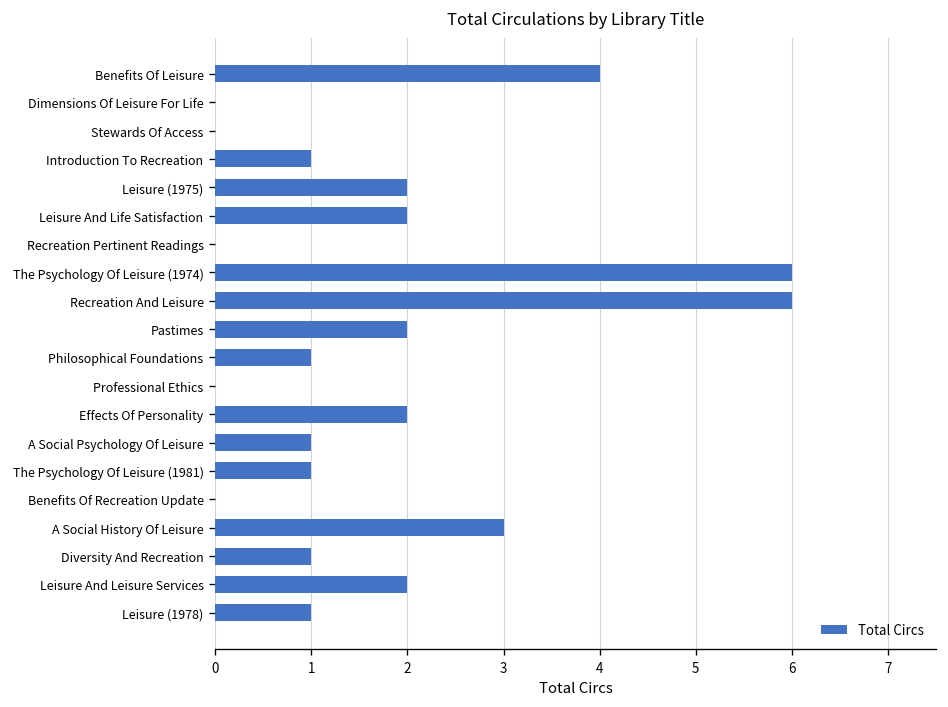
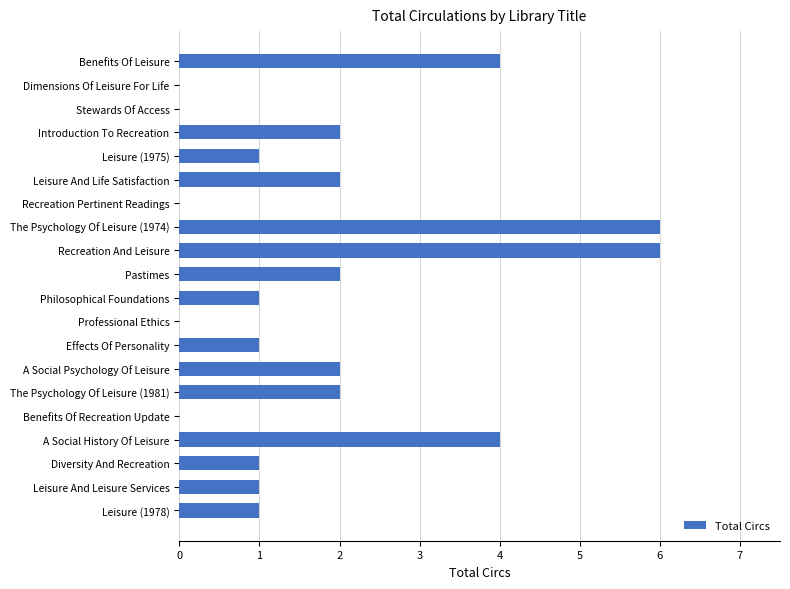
Introduction To Recreation: 1 -> 2
Leisure (1975): 2 -> 1
Effects Of Personality: 2 -> 1
A Social Psychology Of Leisure: 1 -> 2
The Psychology Of Leisure (1981): 1 -> 2
A Social History Of Leisure: 3 -> 4
Leisure And Leisure Services: 2 -> 1
